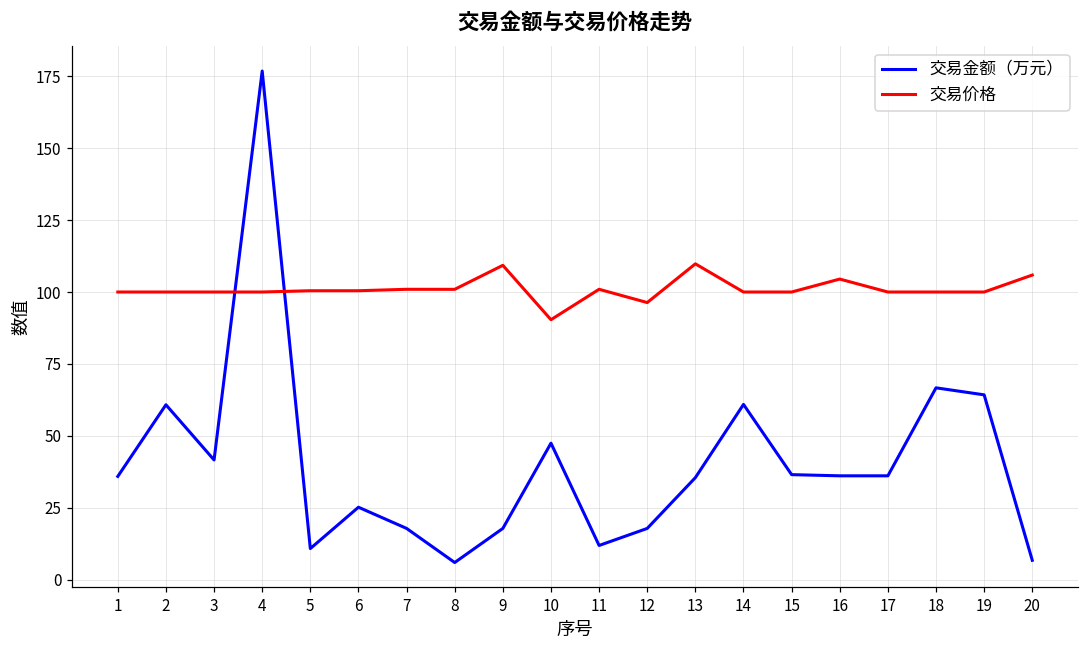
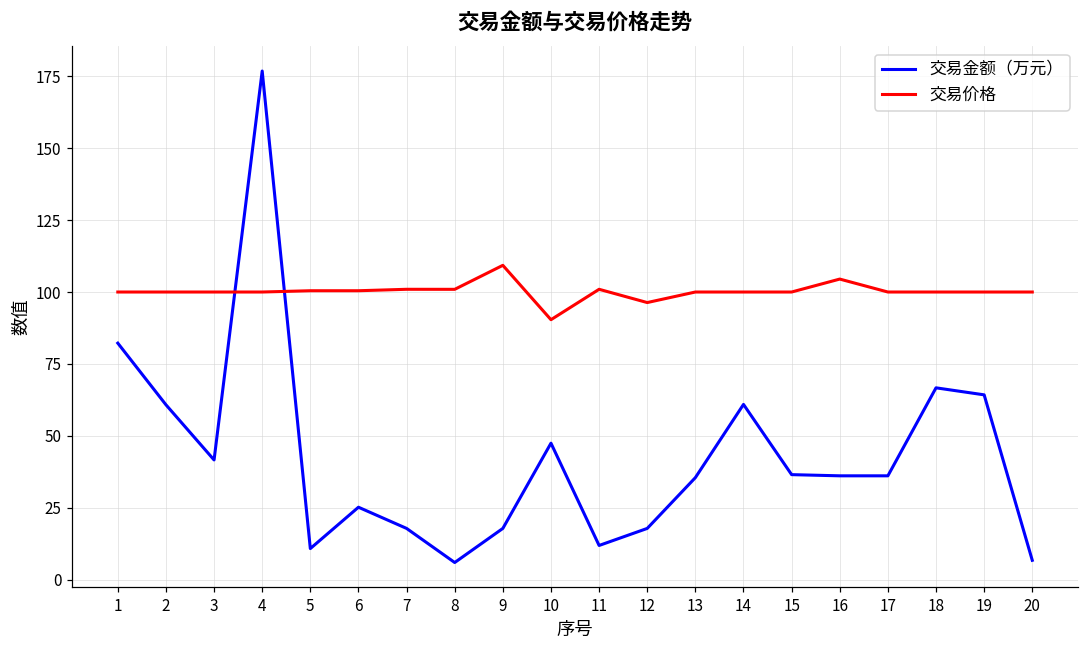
交易金额（万元）, 1: 36 -> 82
交易价格, 13: 110 -> 100
交易价格, 20: 106 -> 100
